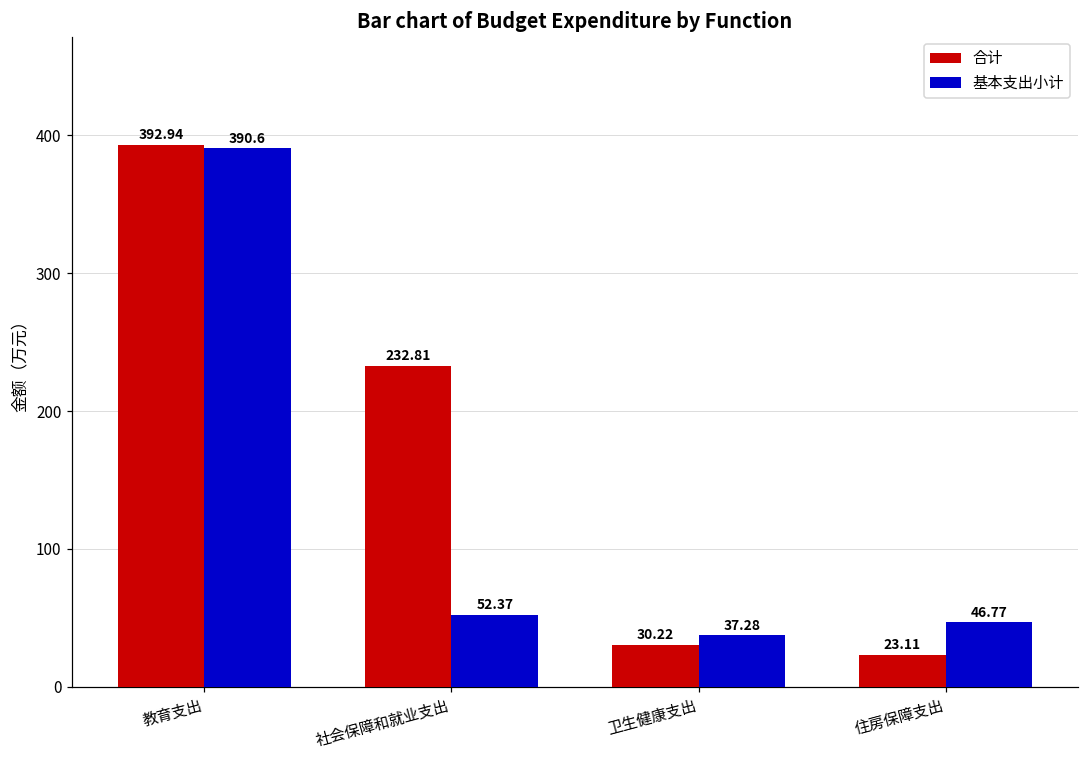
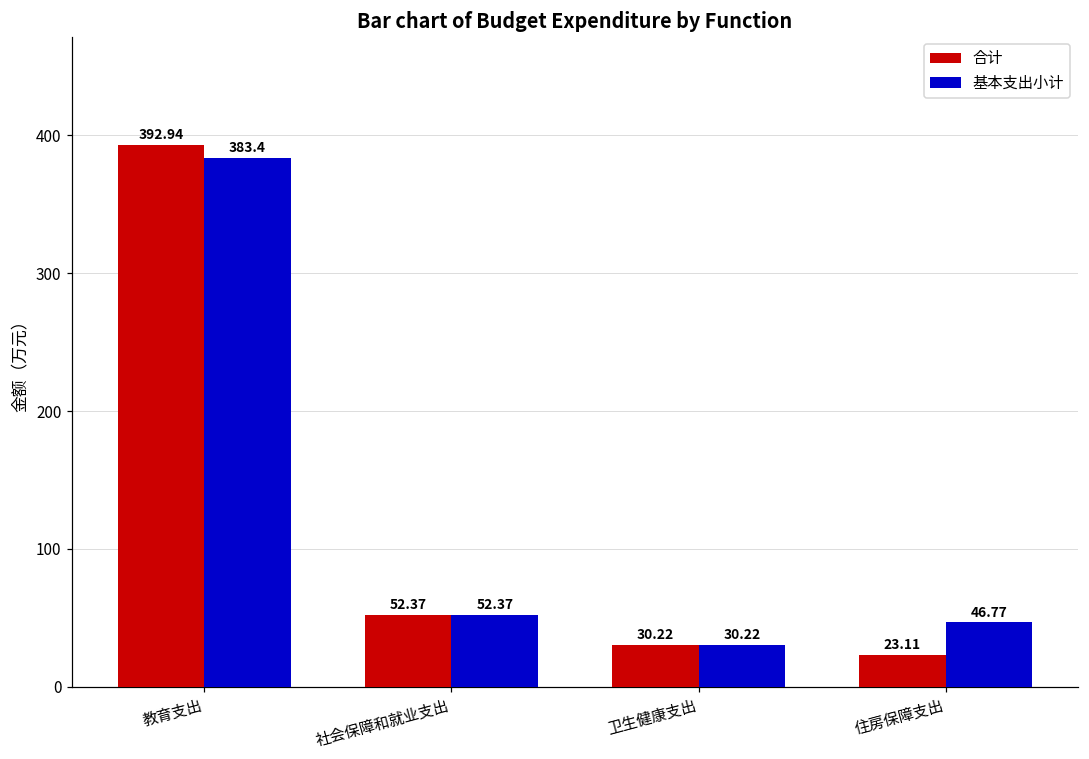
基本支出小计, 教育支出: 390.6 -> 383.4
合计, 社会保障和就业支出: 232.81 -> 52.37
基本支出小计, 卫生健康支出: 37.28 -> 30.22
